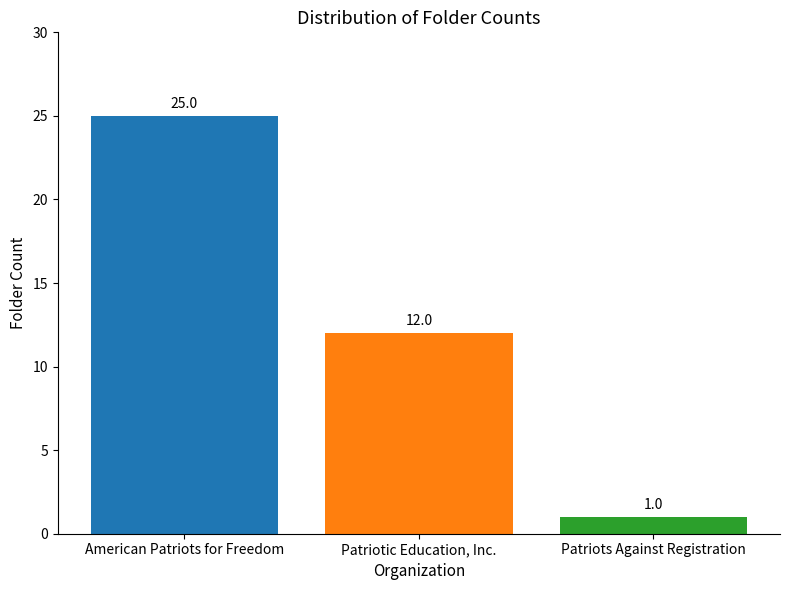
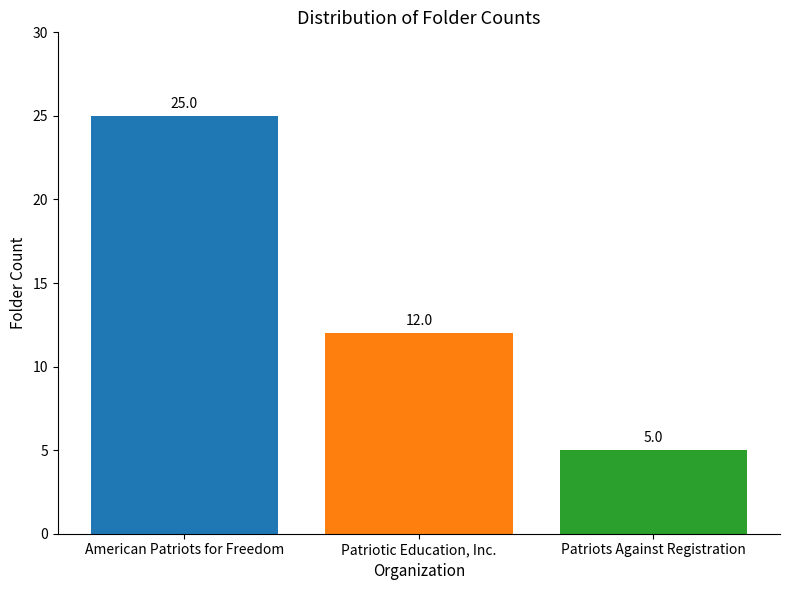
Patriots Against Registration: 1.0 -> 5.0
